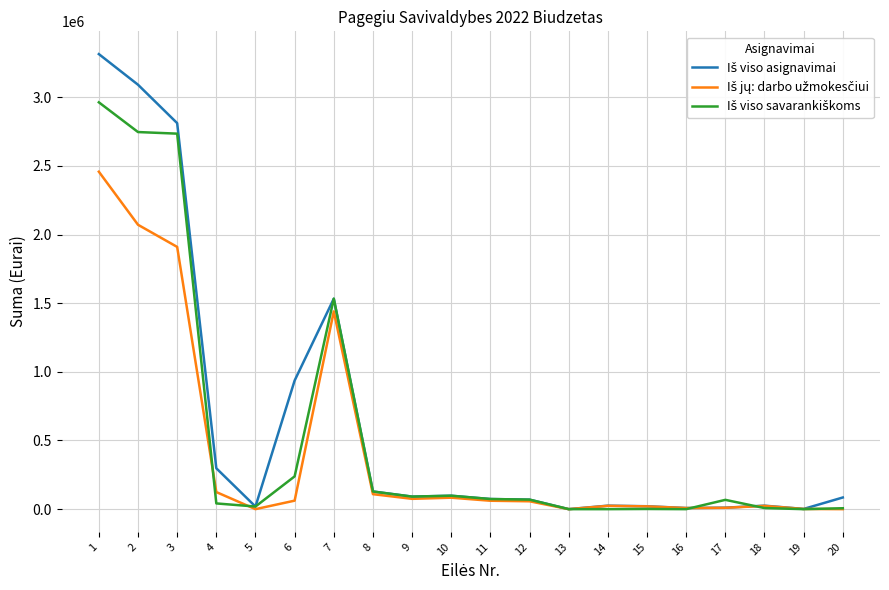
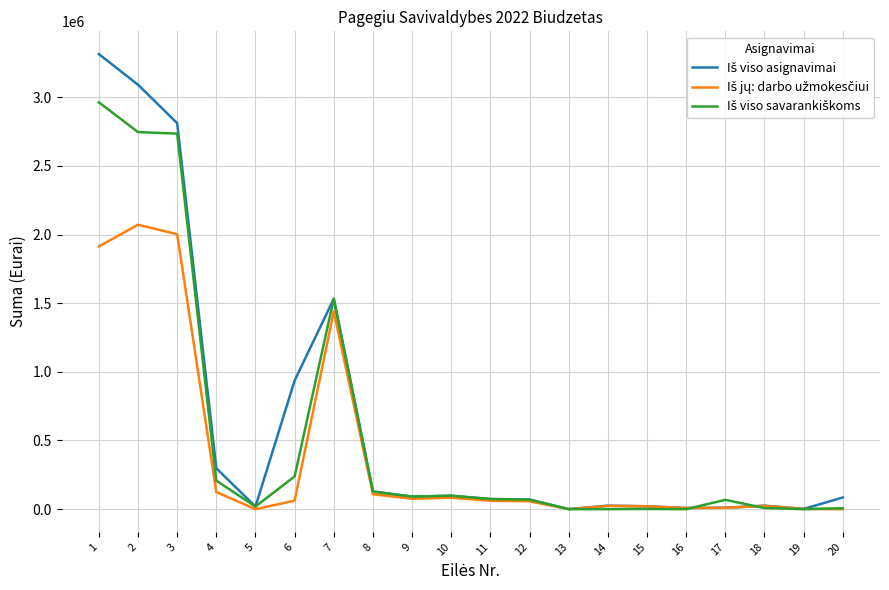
Iš jų: darbo užmokesčiui, 1: 2460000 -> 1910000
Iš jų: darbo užmokesčiui, 3: 1910000 -> 2000000
Iš viso savarankiškoms, 4: 40000 -> 210000
